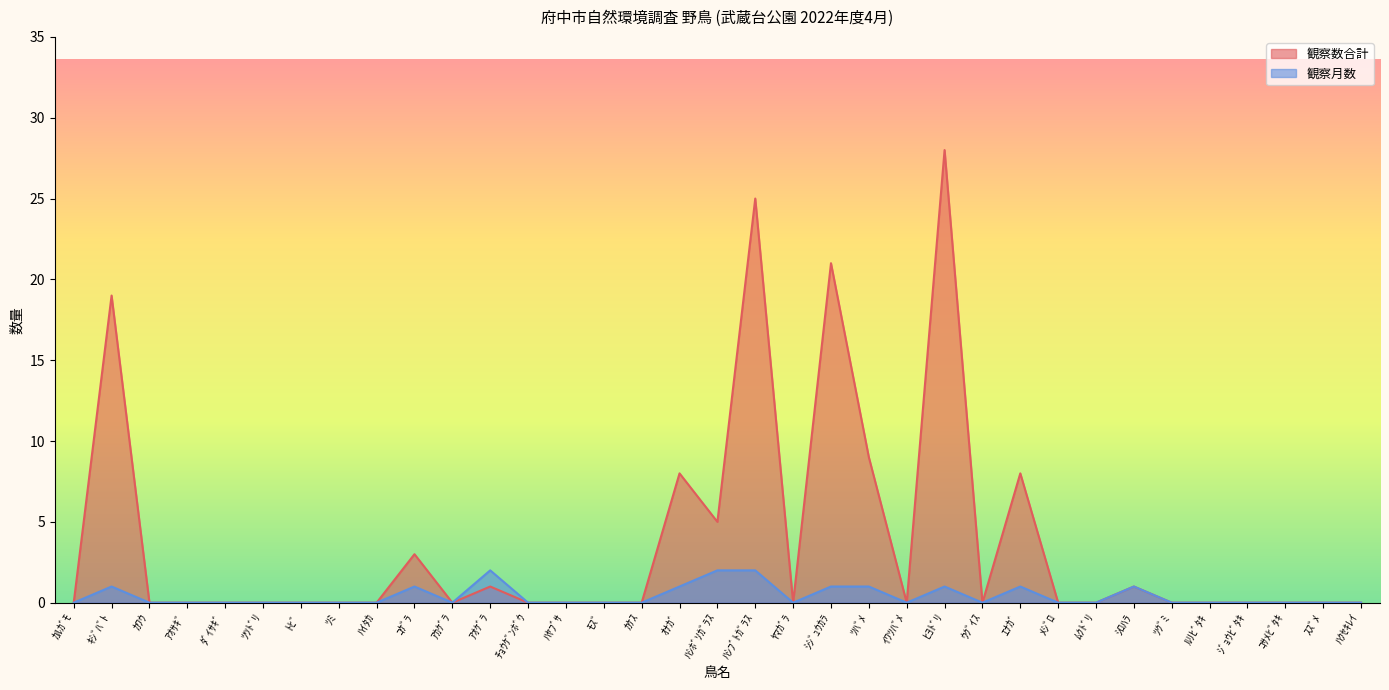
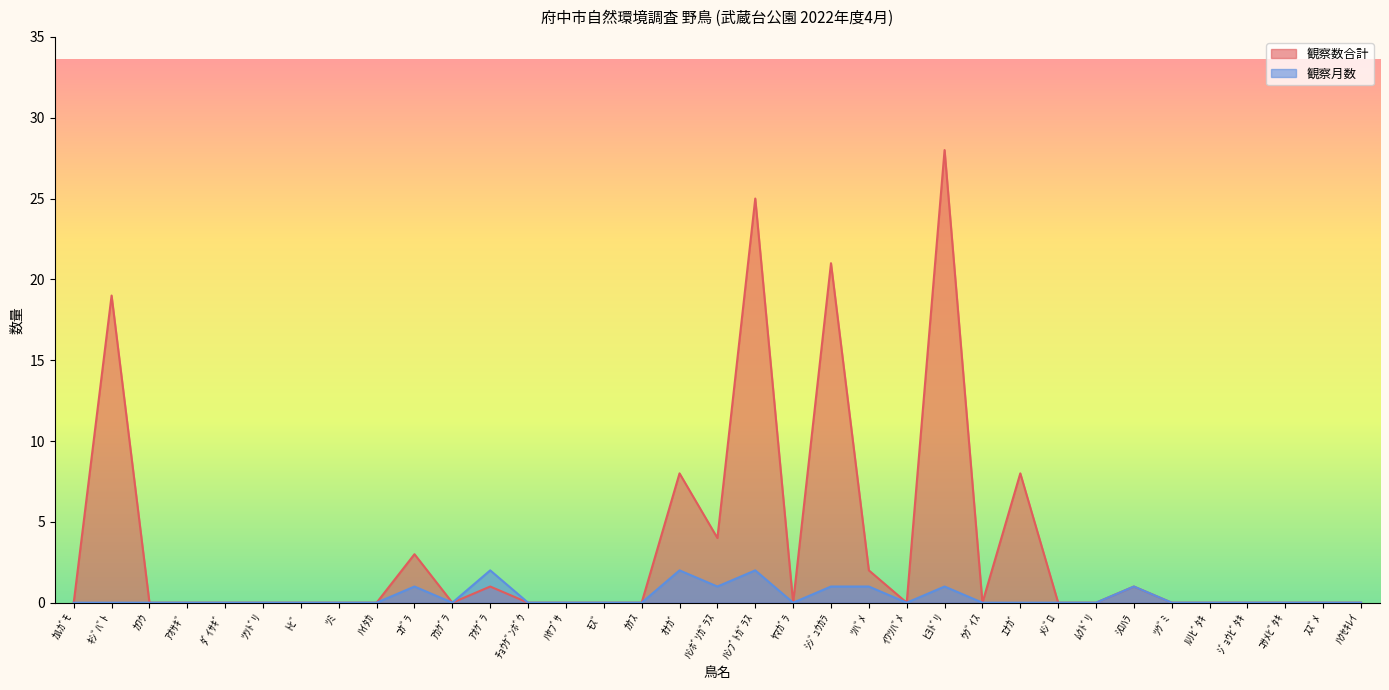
観察月数, ｷｼﾞﾊﾞﾄ: 1 -> 0
観察月数, ｵﾅｶﾞ: 1 -> 2
観察数合計, ﾊｼﾎﾞｿｶﾞﾗｽ: 5 -> 4
観察月数, ﾊｼﾎﾞｿｶﾞﾗｽ: 2 -> 1
観察数合計, ﾂﾊﾞﾒ: 9 -> 2
観察月数, ｴﾅｶﾞ: 1 -> 0
